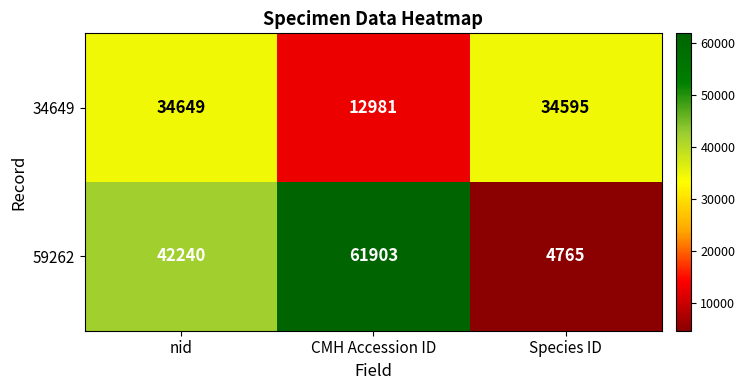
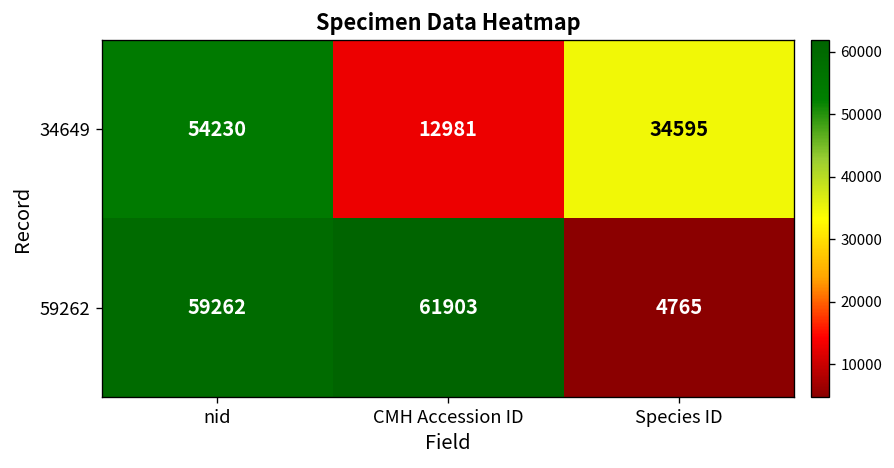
34649, nid: 34649 -> 54230
59262, nid: 42240 -> 59262
